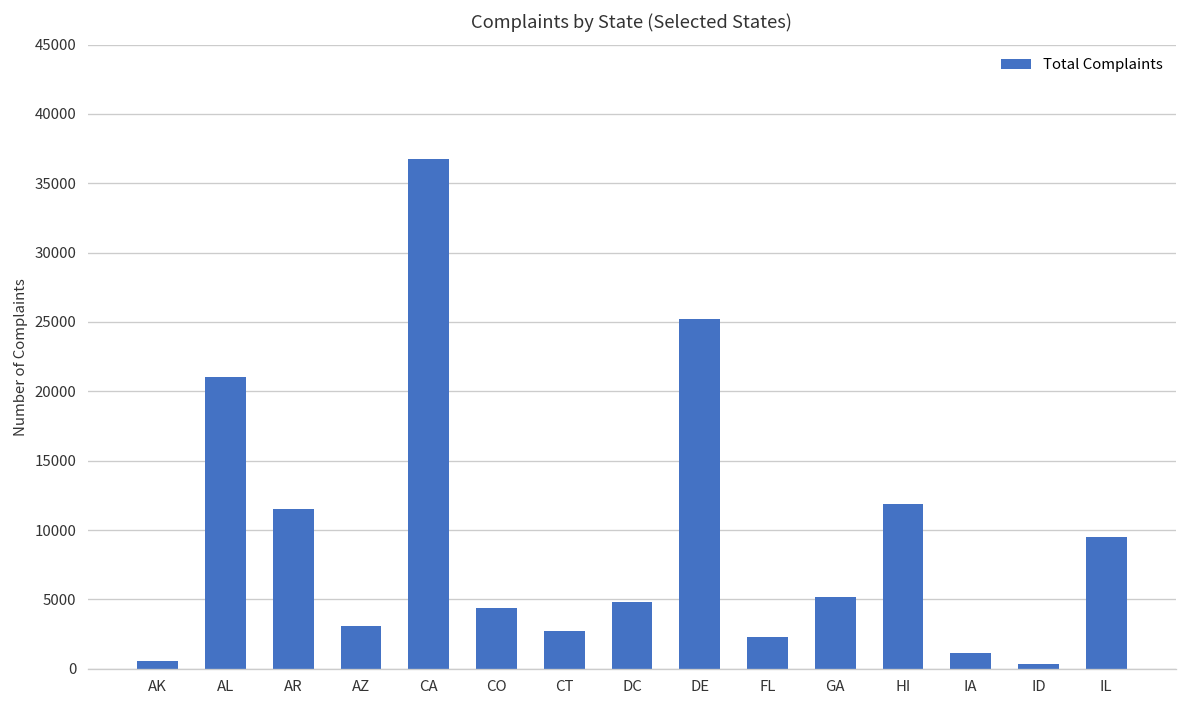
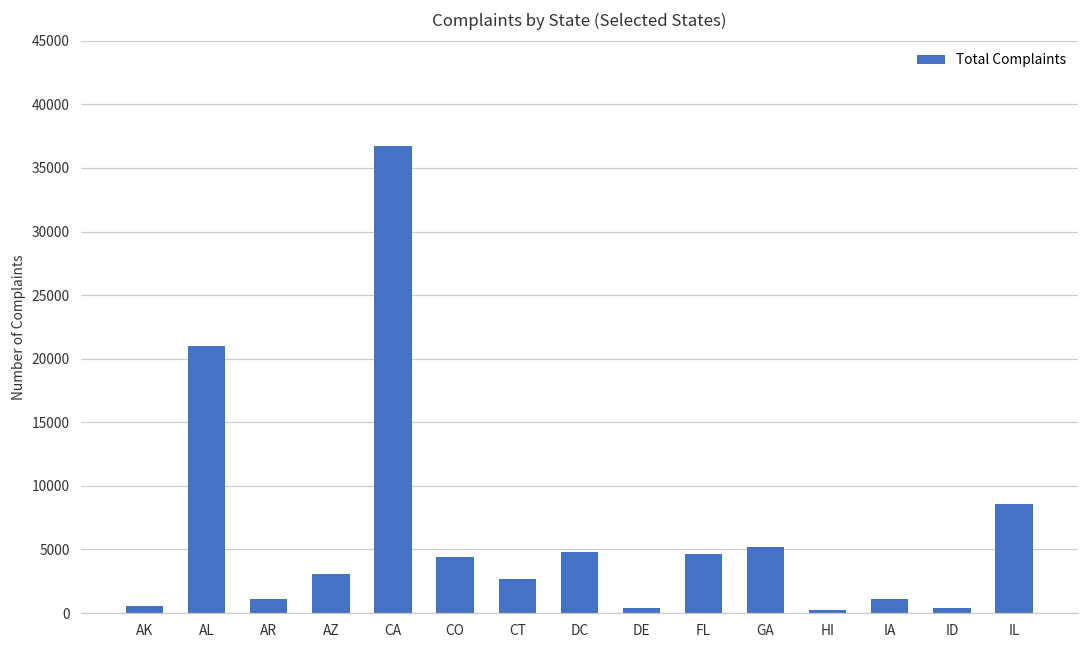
AR: 11500 -> 1100
DE: 25200 -> 400
FL: 2300 -> 4700
HI: 11800 -> 200
IL: 9500 -> 8600
